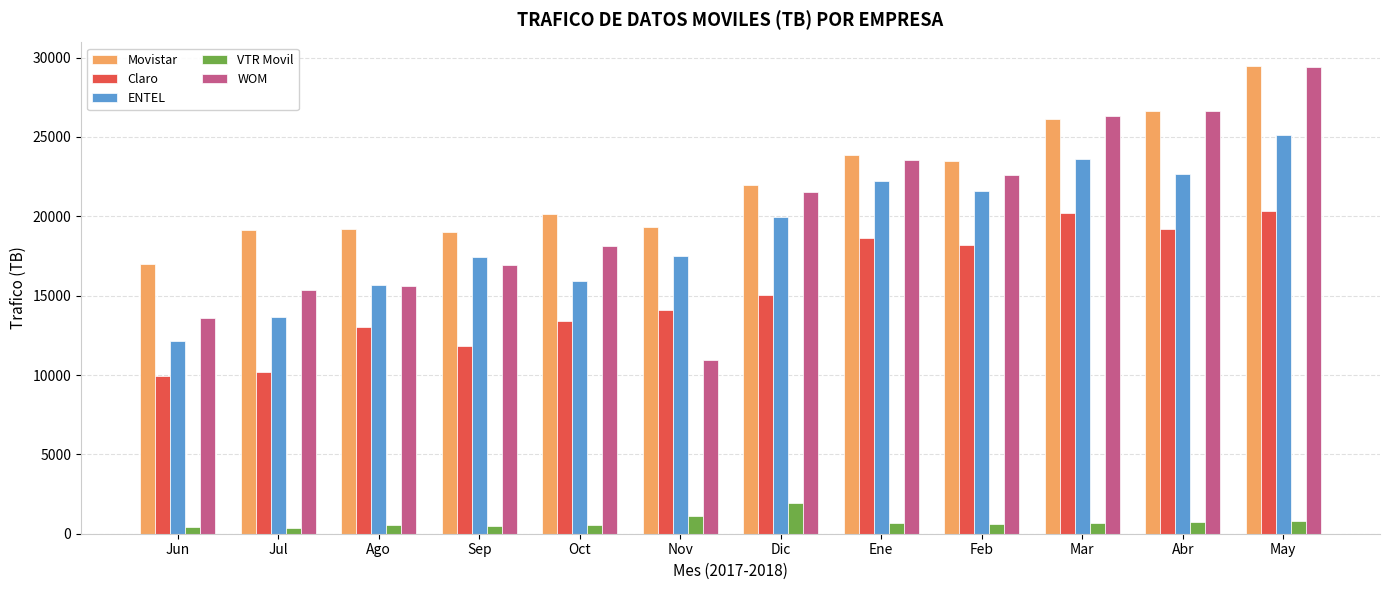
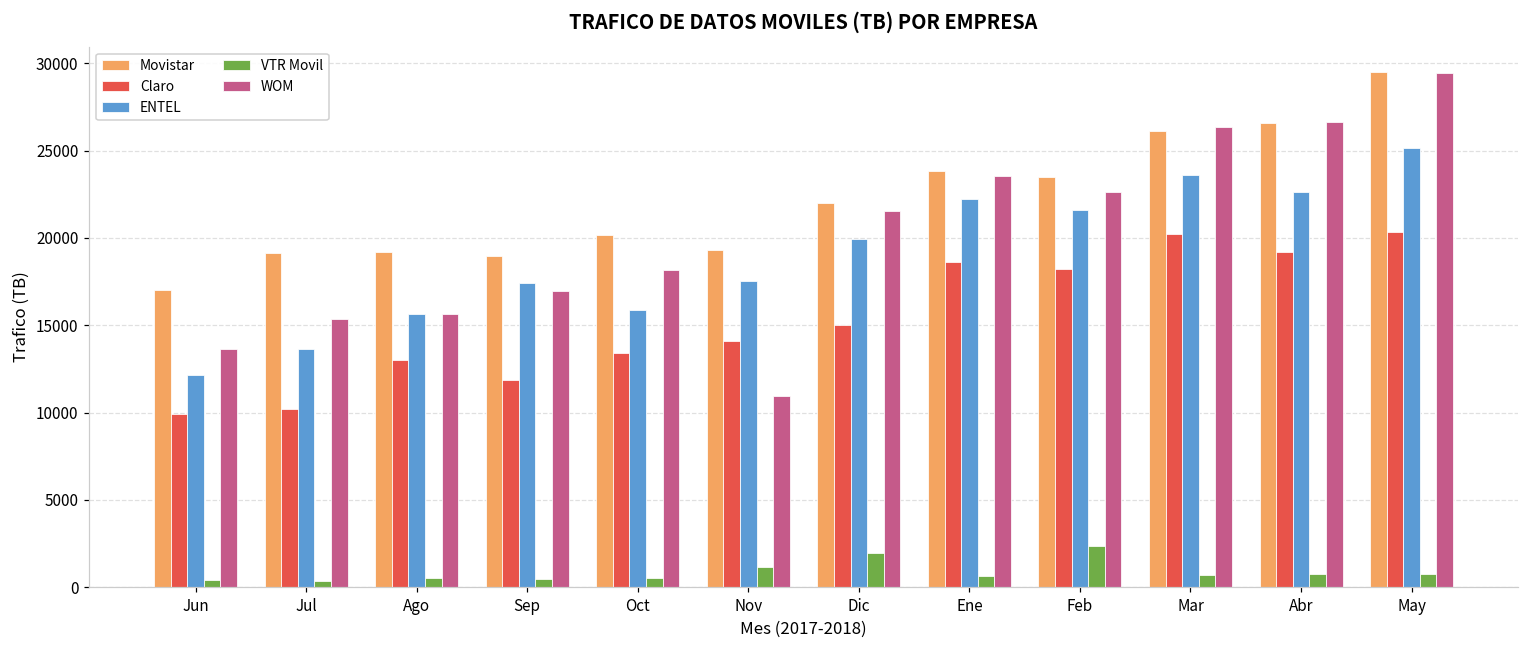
VTR Movil, Feb: 600 -> 2400
